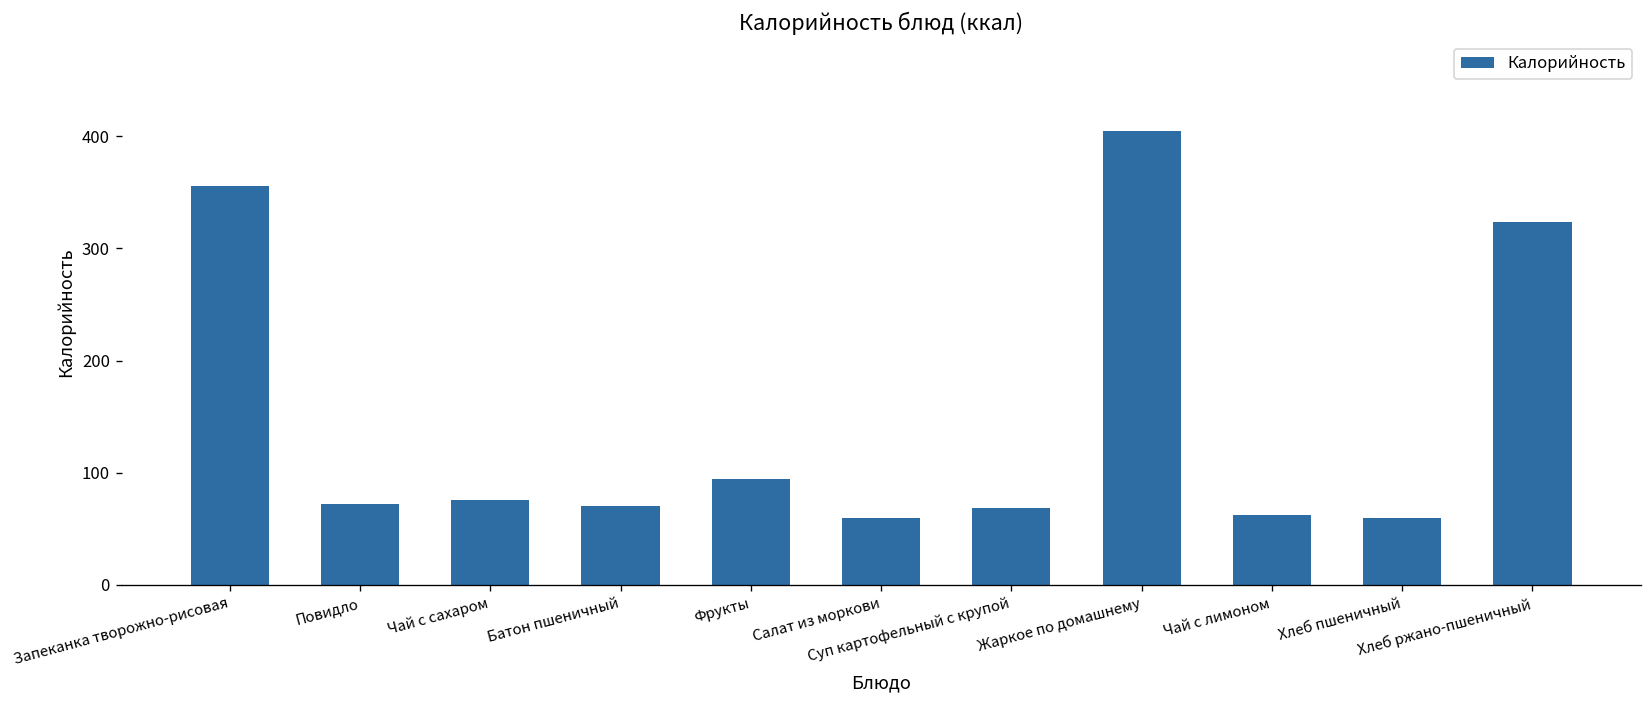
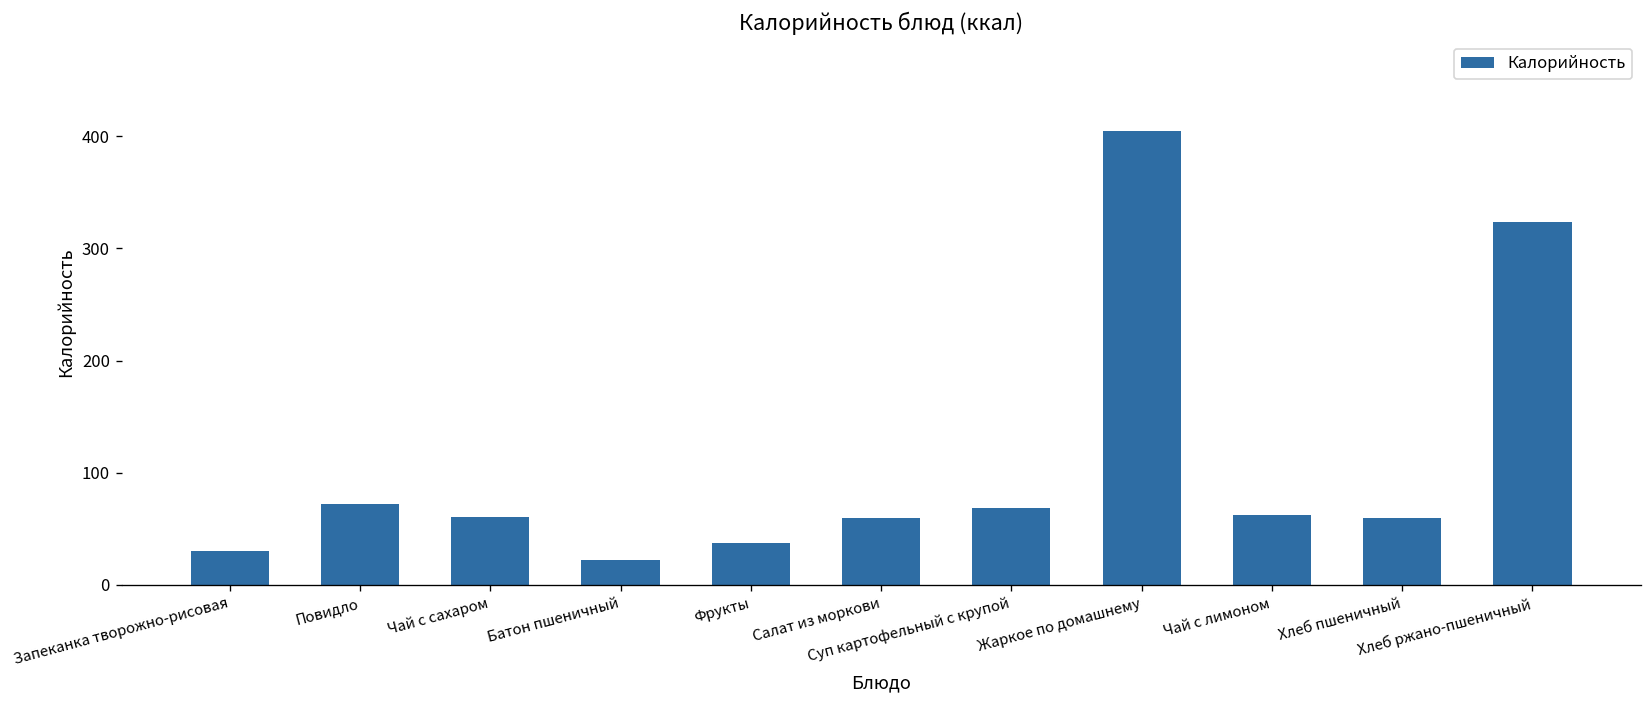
Запеканка творожно-рисовая: 360 -> 30
Чай с сахаром: 80 -> 60
Батон пшеничный: 70 -> 20
Фрукты: 90 -> 40
